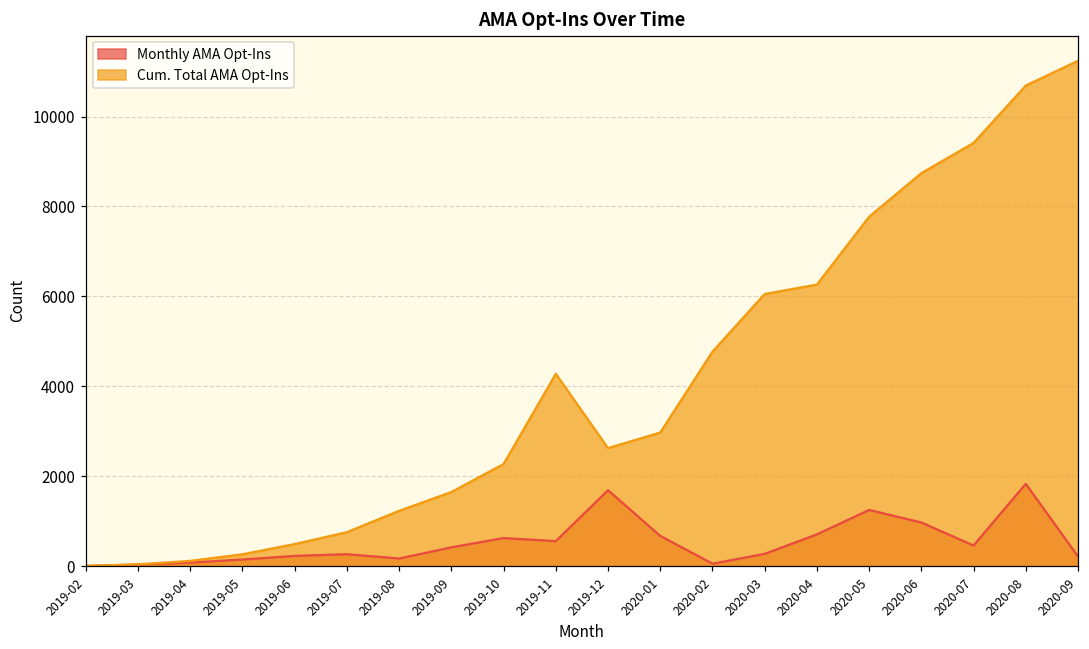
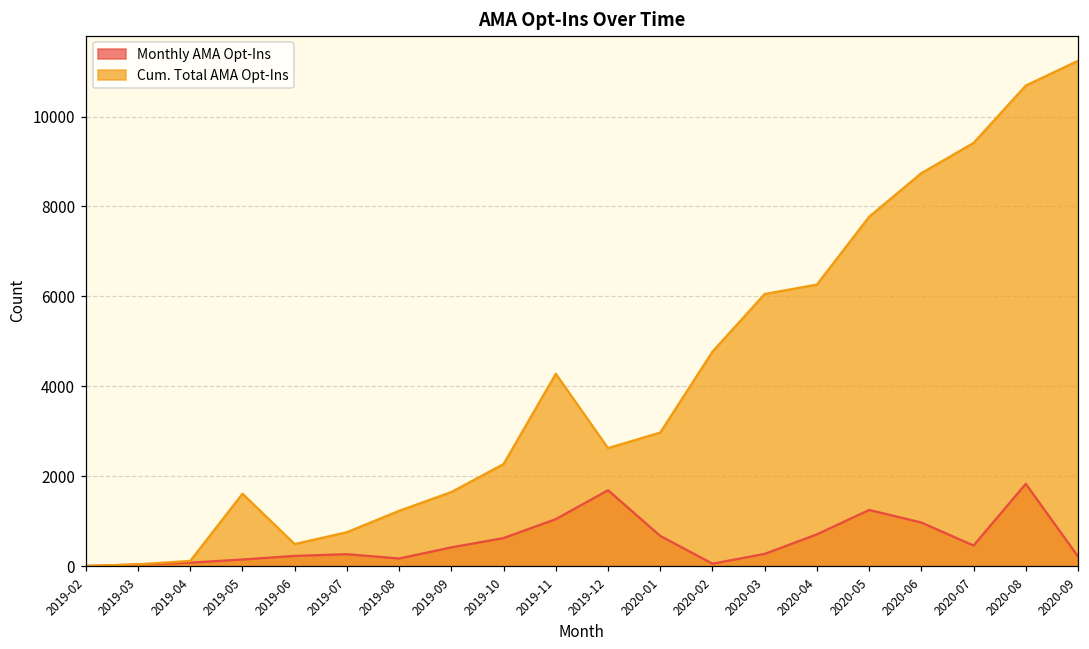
Cum. Total AMA Opt-Ins, 2019-05: 300 -> 1600
Monthly AMA Opt-Ins, 2019-11: 600 -> 1000
